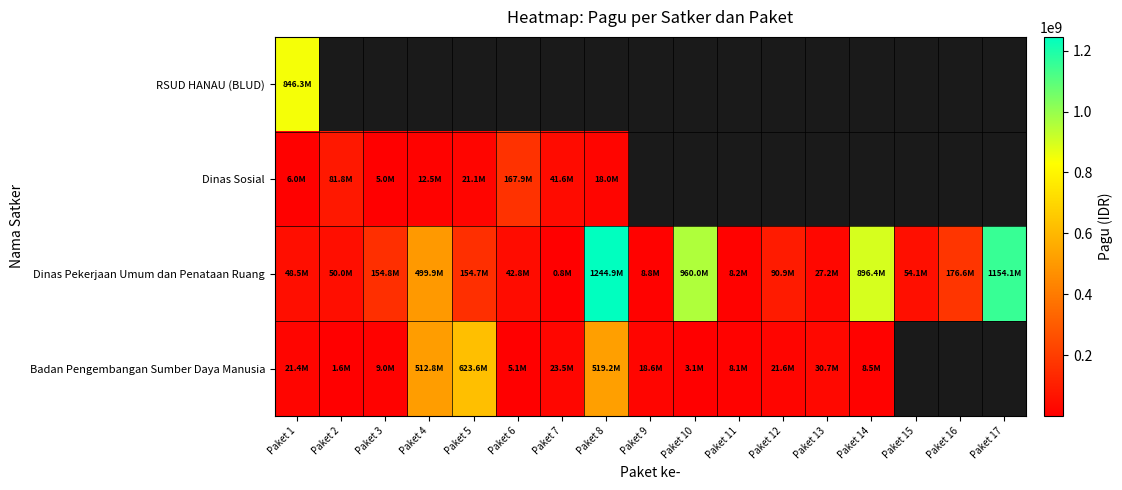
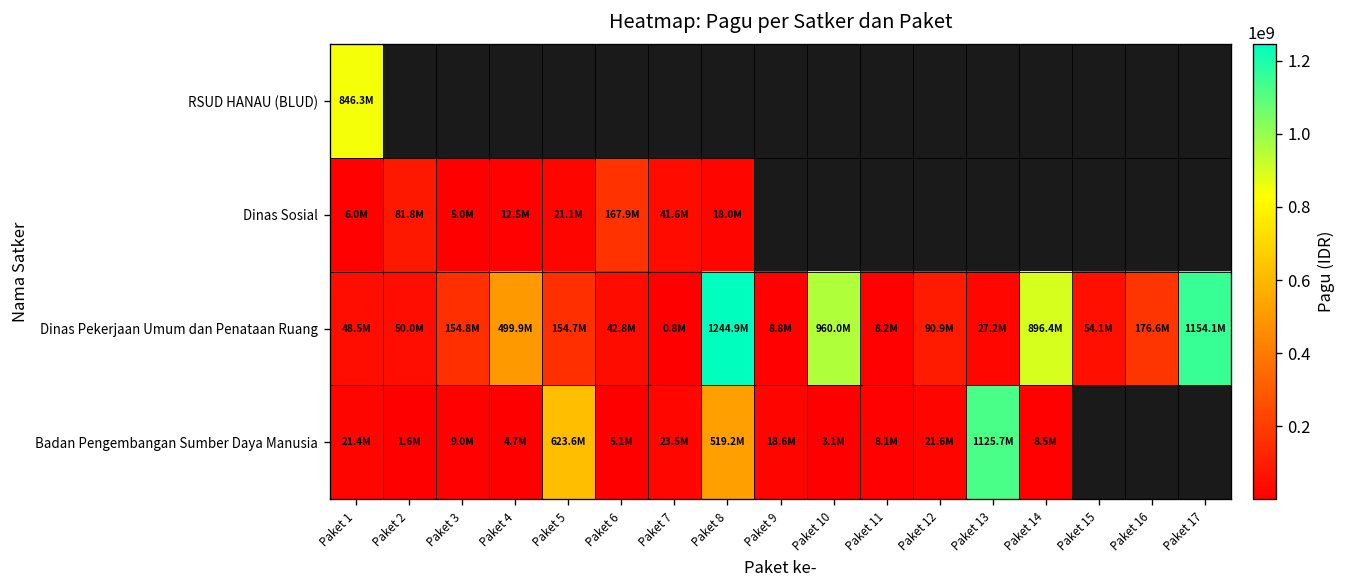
Badan Pengembangan Sumber Daya Manusia, Paket 4: 512.8M -> 4.7M
Badan Pengembangan Sumber Daya Manusia, Paket 13: 30.7M -> 1125.7M
